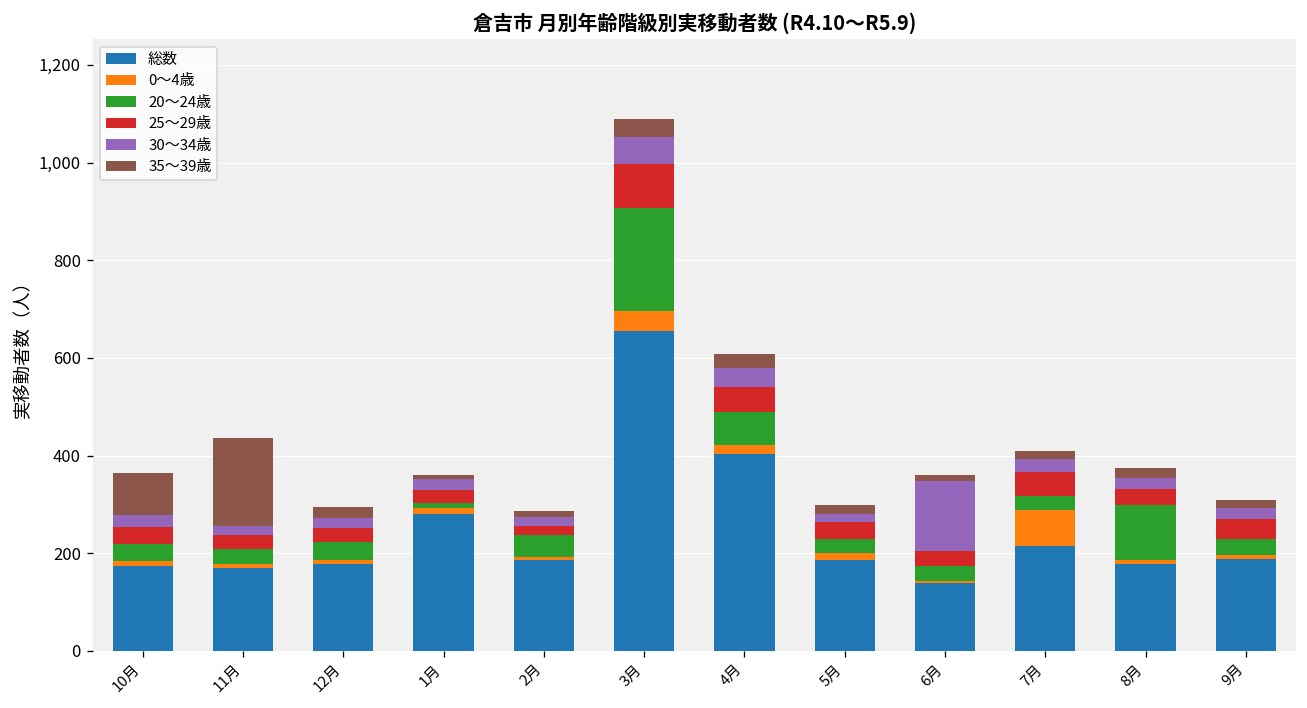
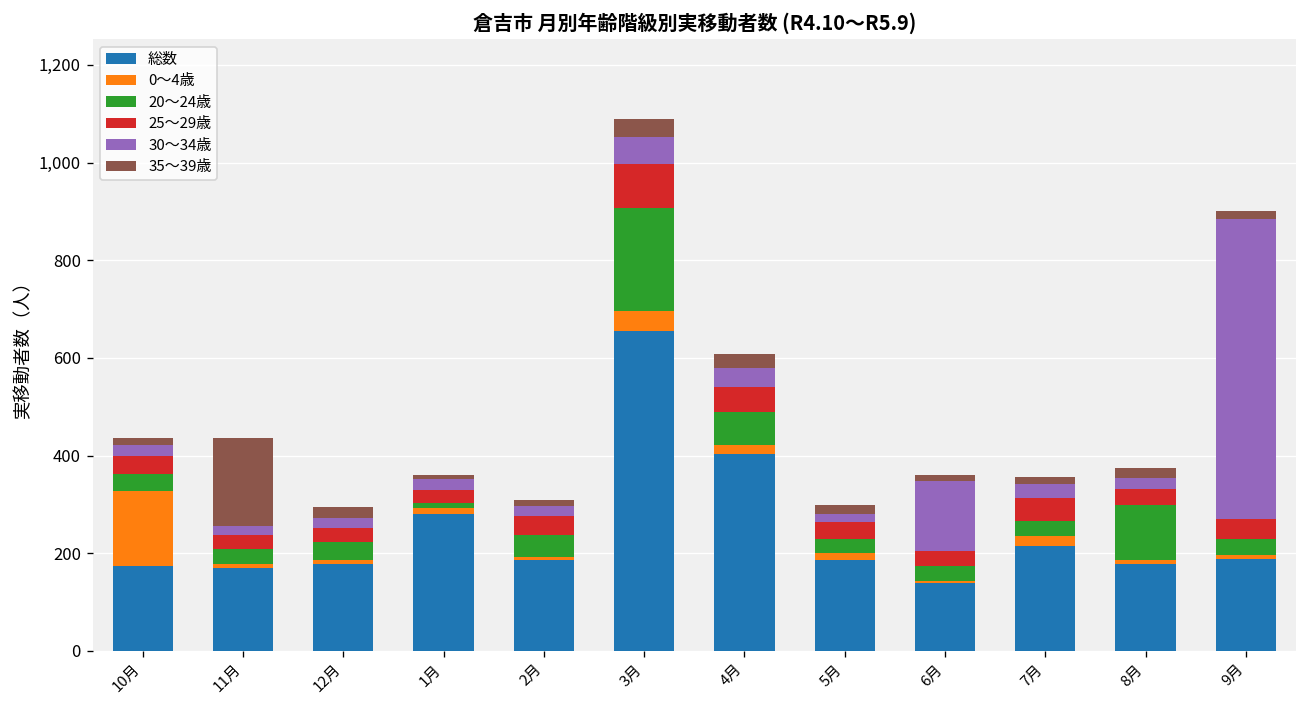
0～4歳, 10月: 10 -> 150
35～39歳, 10月: 90 -> 10
25～29歳, 2月: 20 -> 40
0～4歳, 7月: 70 -> 20
30～34歳, 9月: 20 -> 610
